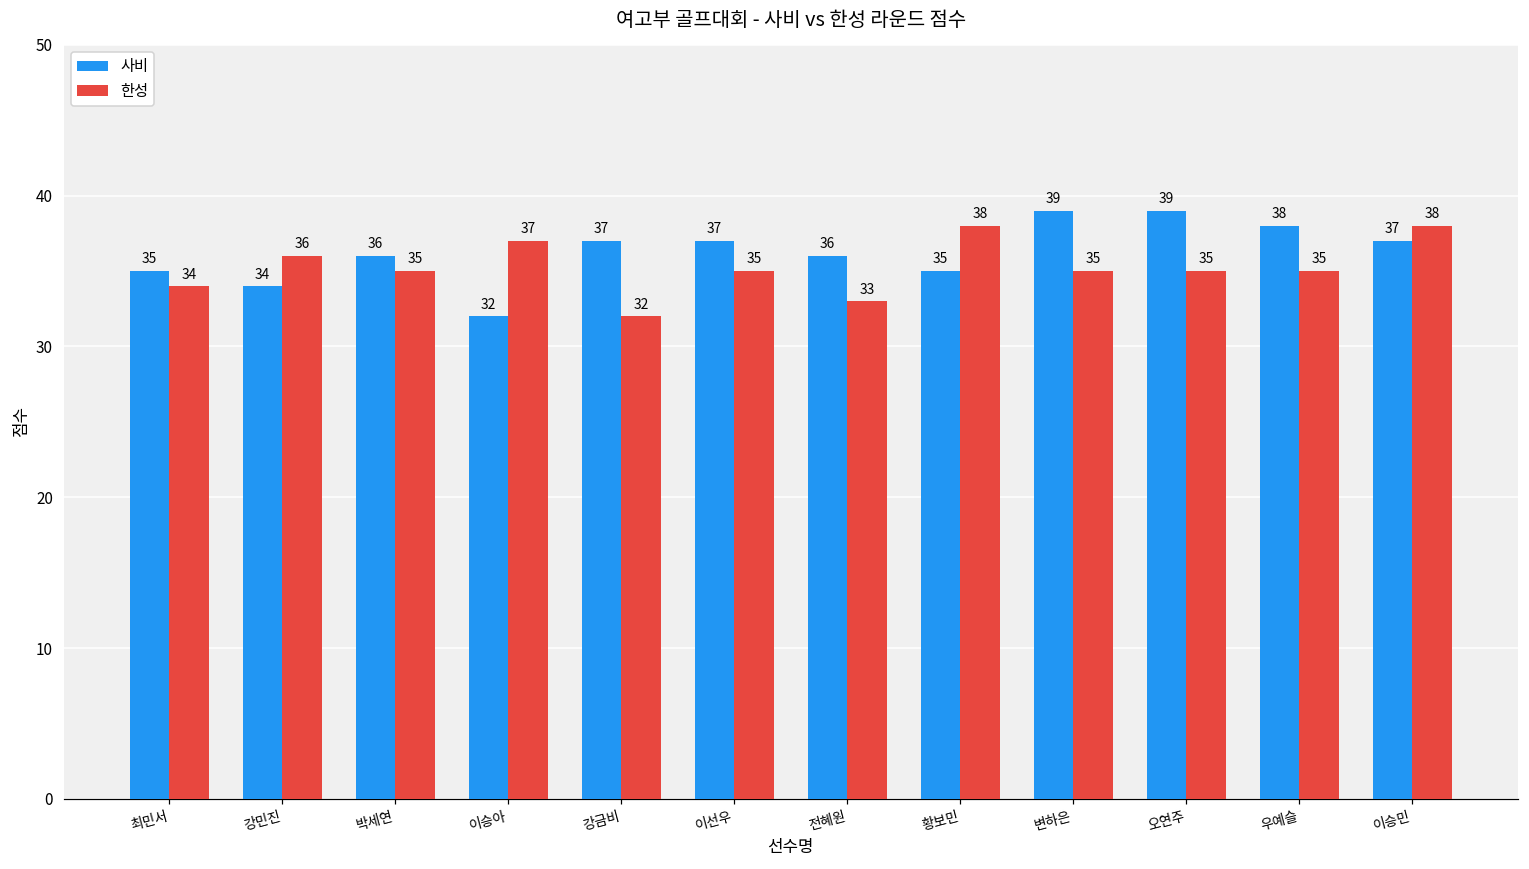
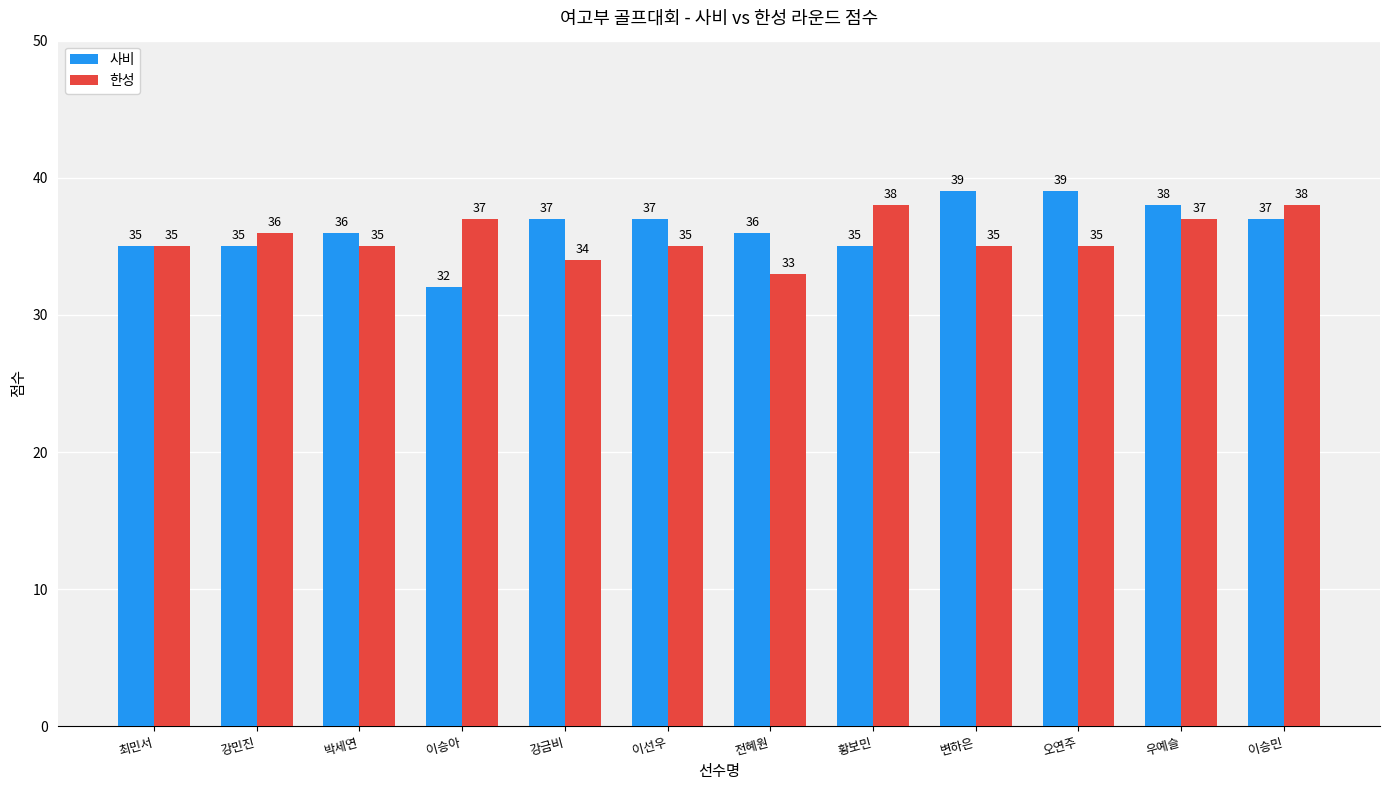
한성, 최민서: 34 -> 35
사비, 강민진: 34 -> 35
한성, 강금비: 32 -> 34
한성, 우예슬: 35 -> 37
